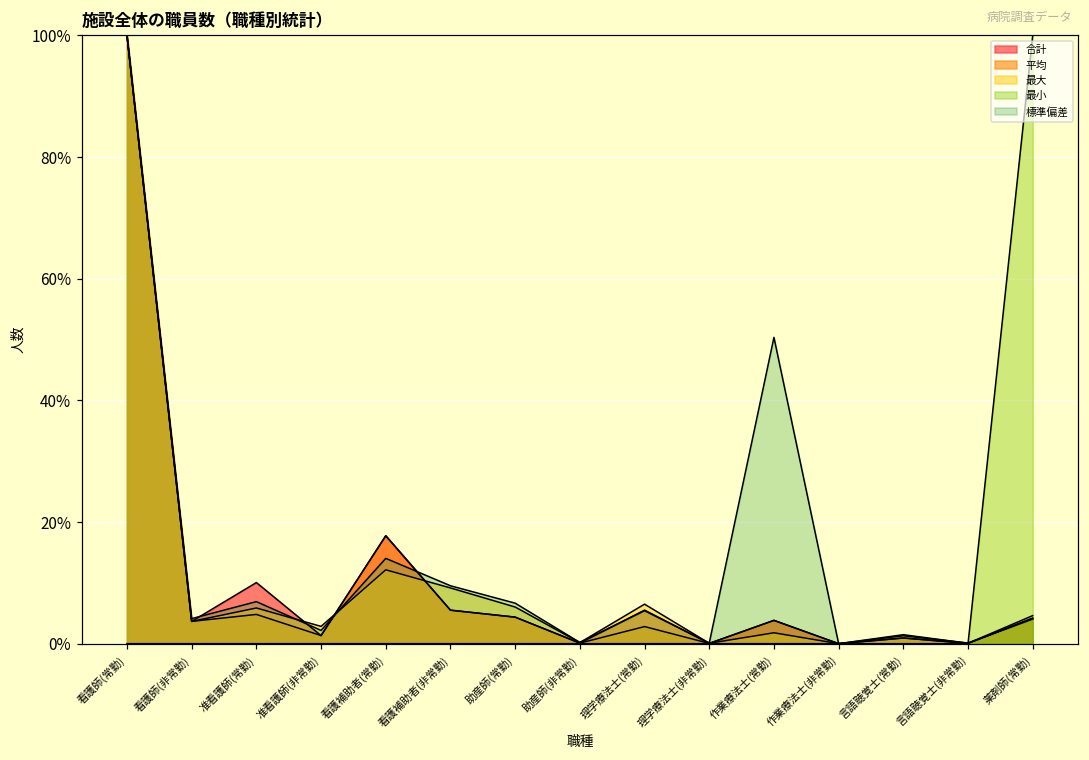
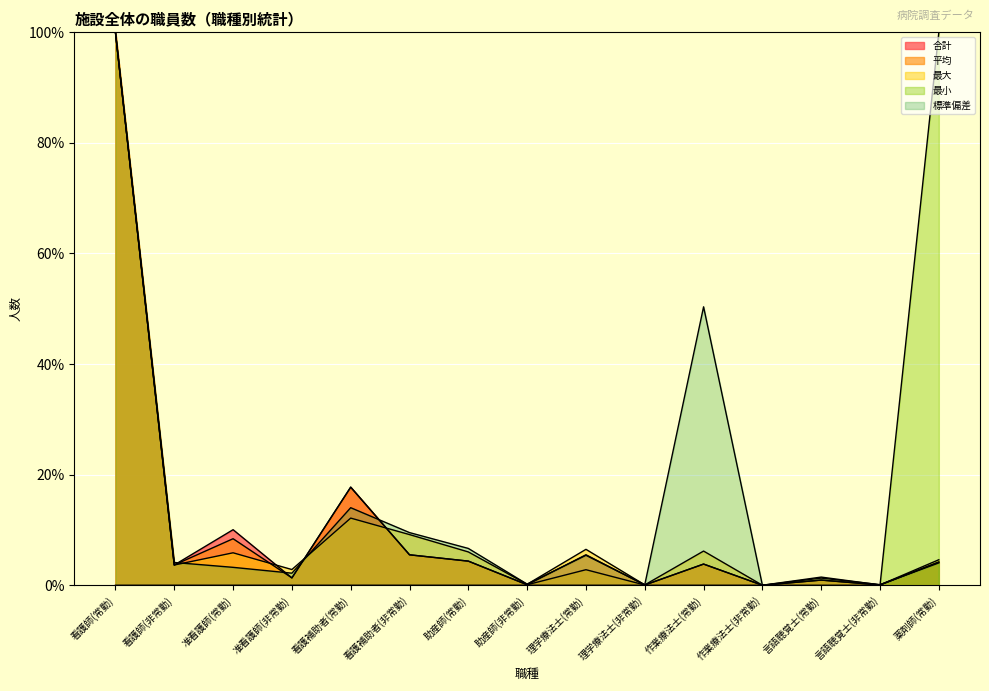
平均, 准看護師(常勤): 5% -> 8%
標準偏差, 准看護師(常勤): 7% -> 3%
最大, 作業療法士(常勤): 2% -> 6%
